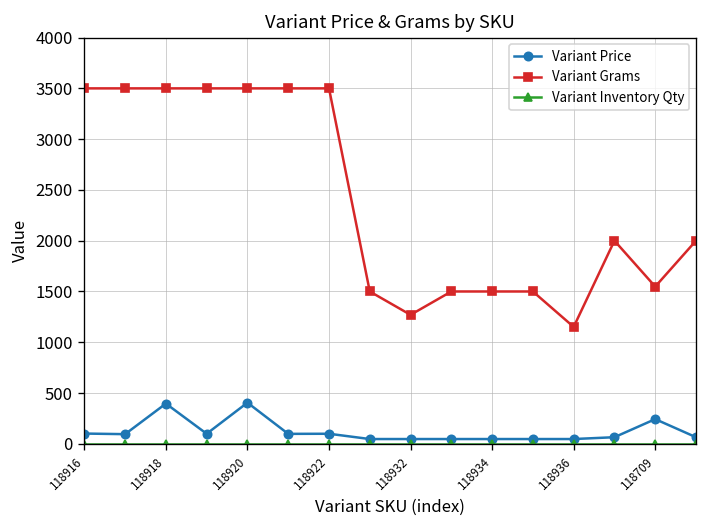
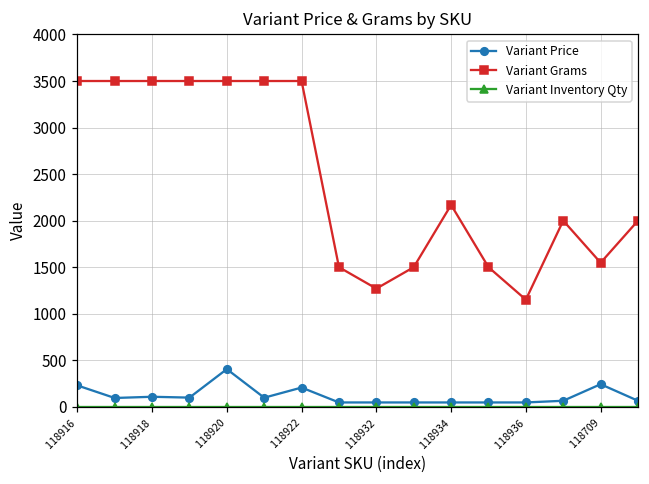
Variant Price, 118916: 100 -> 200
Variant Price, 118918: 400 -> 100
Variant Price, 118922: 100 -> 200
Variant Grams, 118934: 1500 -> 2200
